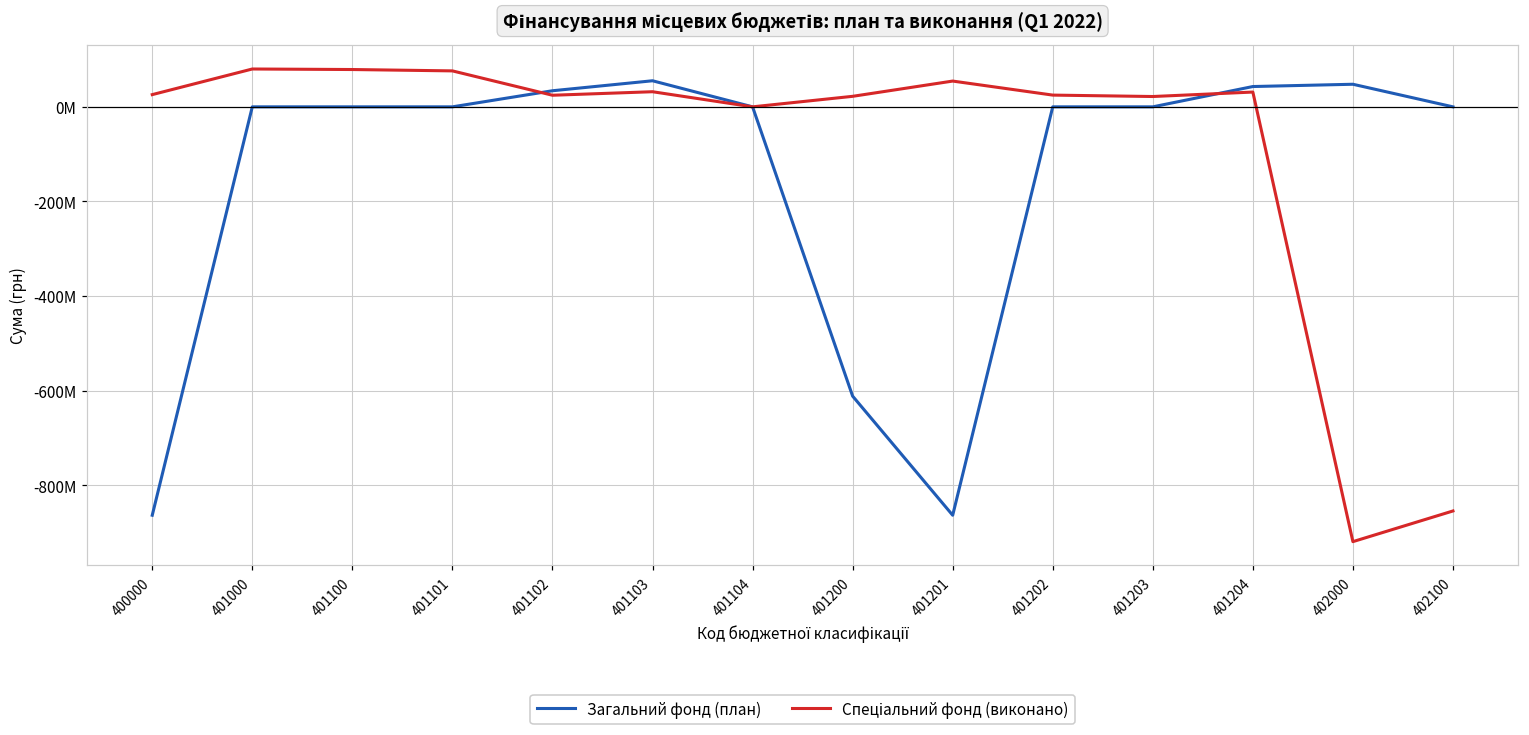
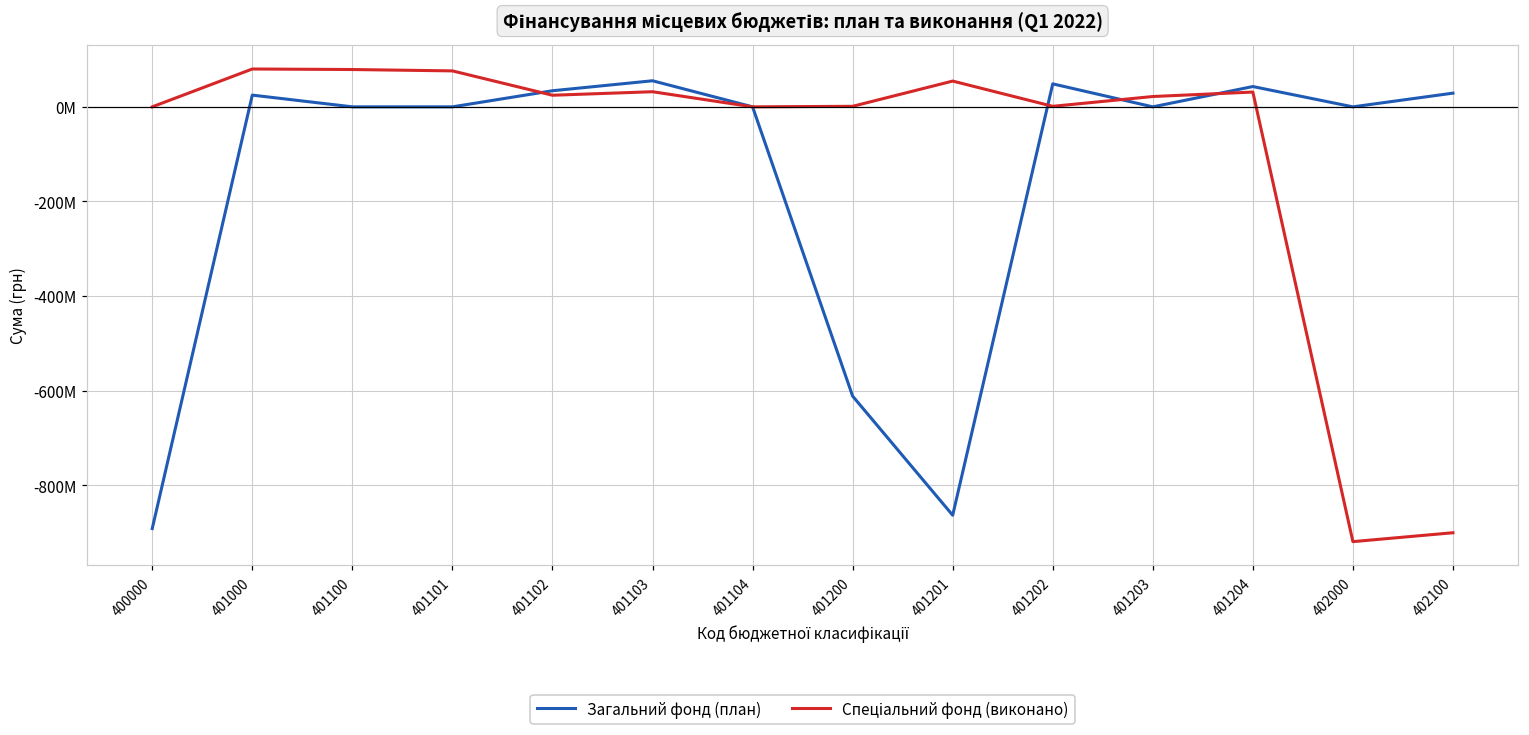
Загальний фонд (план), 400000: -860000000 -> -890000000
Спеціальний фонд (виконано), 400000: 30000000 -> 0
Загальний фонд (план), 401000: 0 -> 20000000
Спеціальний фонд (виконано), 401200: 20000000 -> 0
Загальний фонд (план), 401202: 0 -> 50000000
Спеціальний фонд (виконано), 401202: 20000000 -> 0
Загальний фонд (план), 402000: 50000000 -> 0
Загальний фонд (план), 402100: 0 -> 30000000
Спеціальний фонд (виконано), 402100: -850000000 -> -900000000
